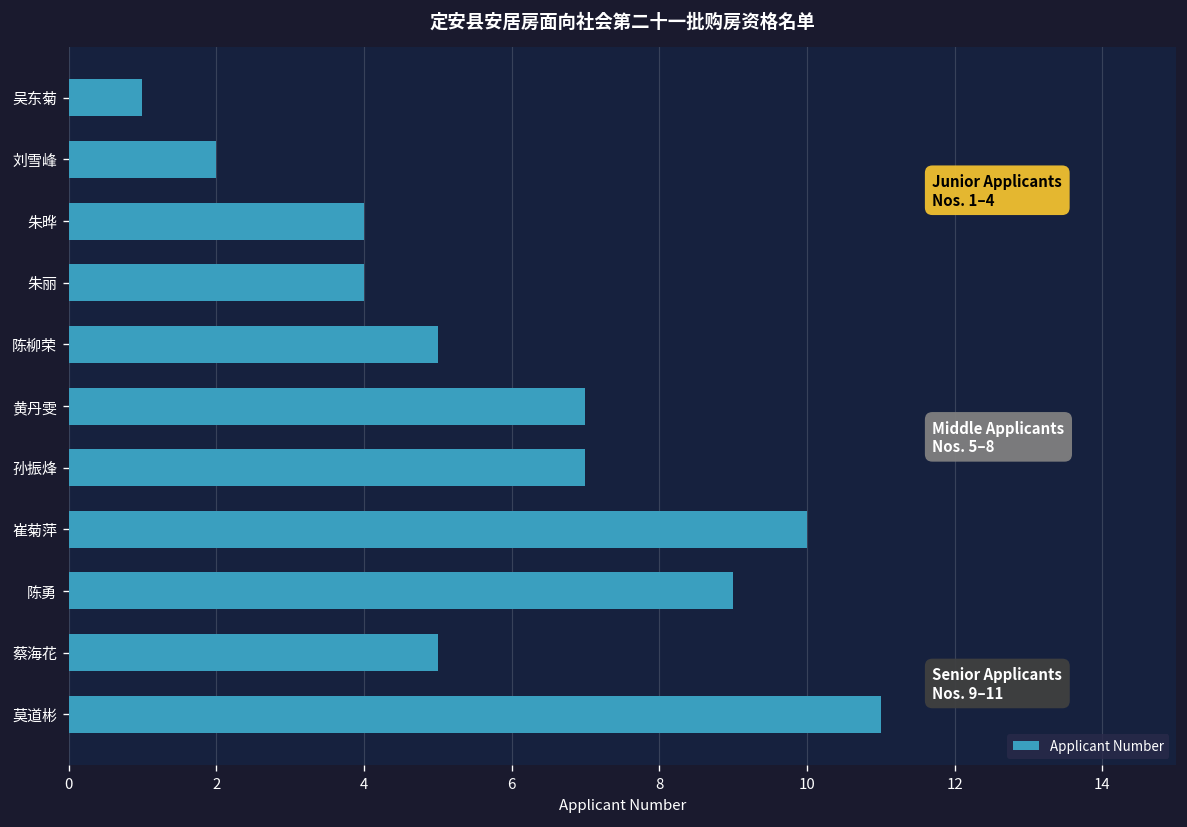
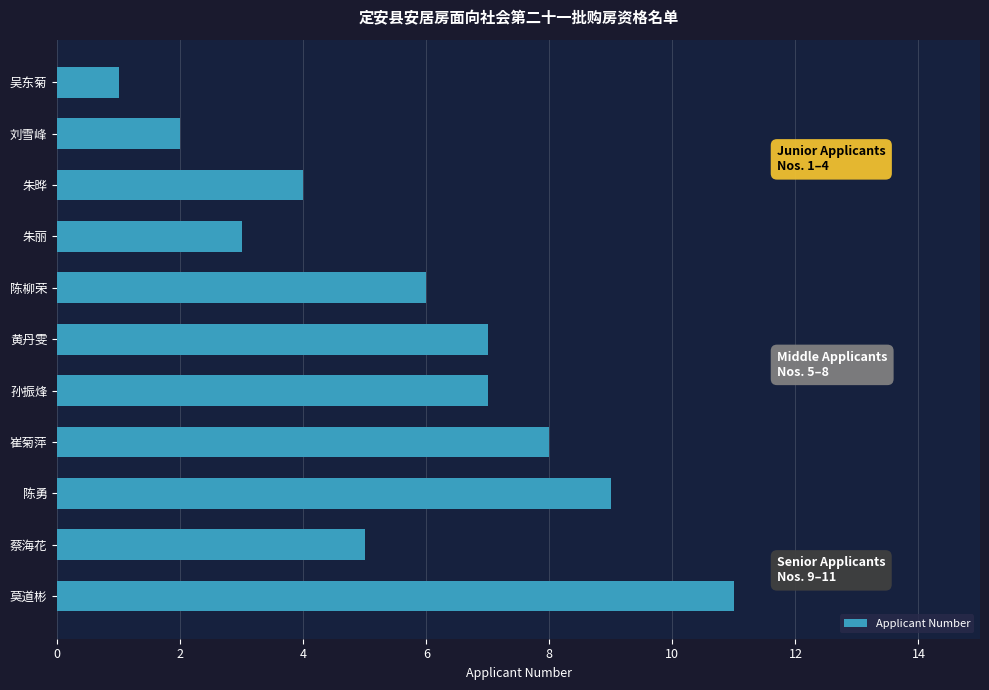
朱丽: 4 -> 3
陈柳荣: 5 -> 6
崔菊萍: 10 -> 8
